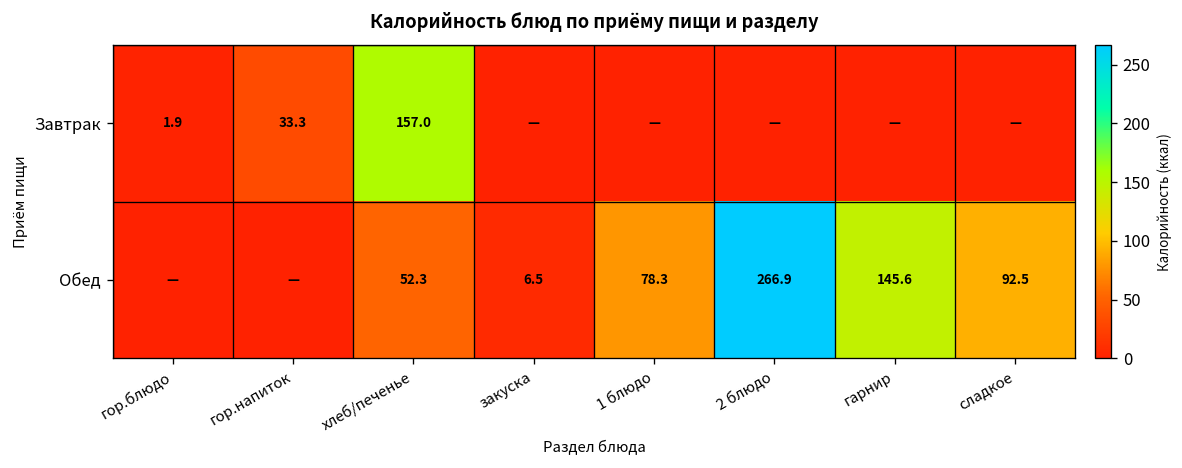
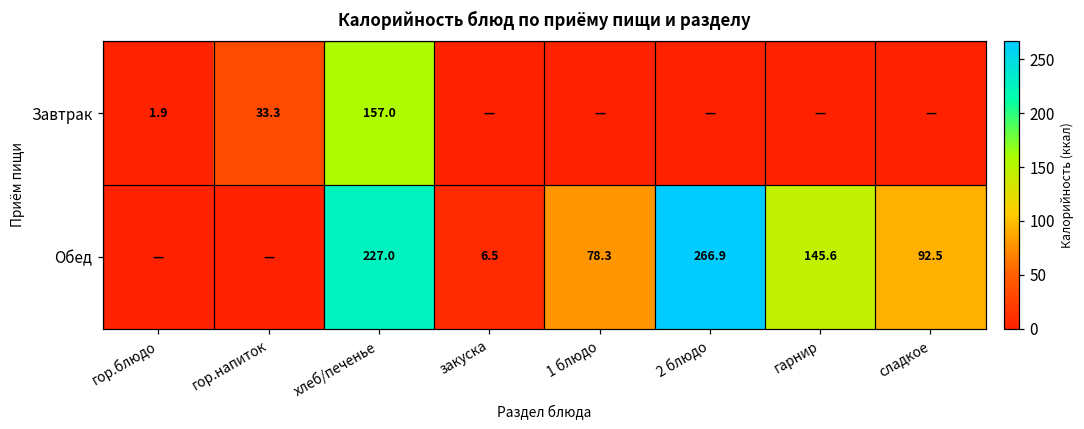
Обед, хлеб/печенье: 52.3 -> 227.0
